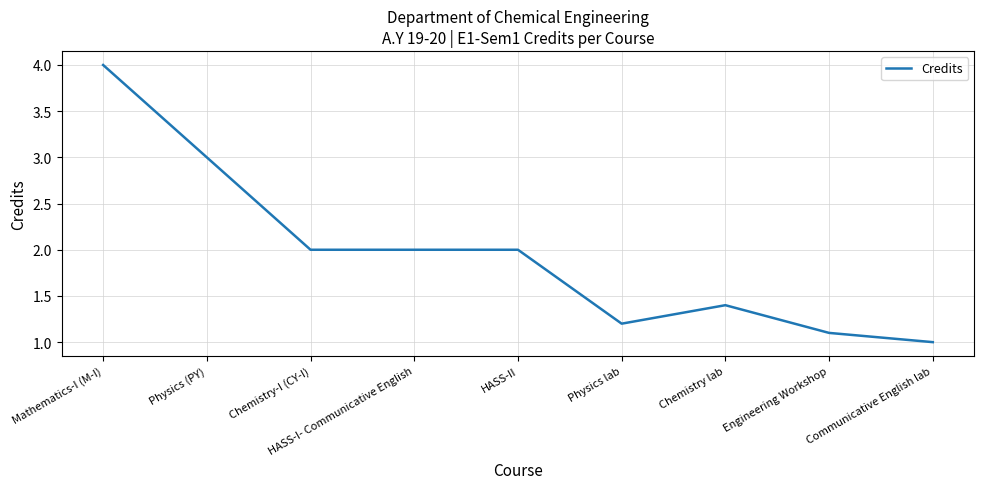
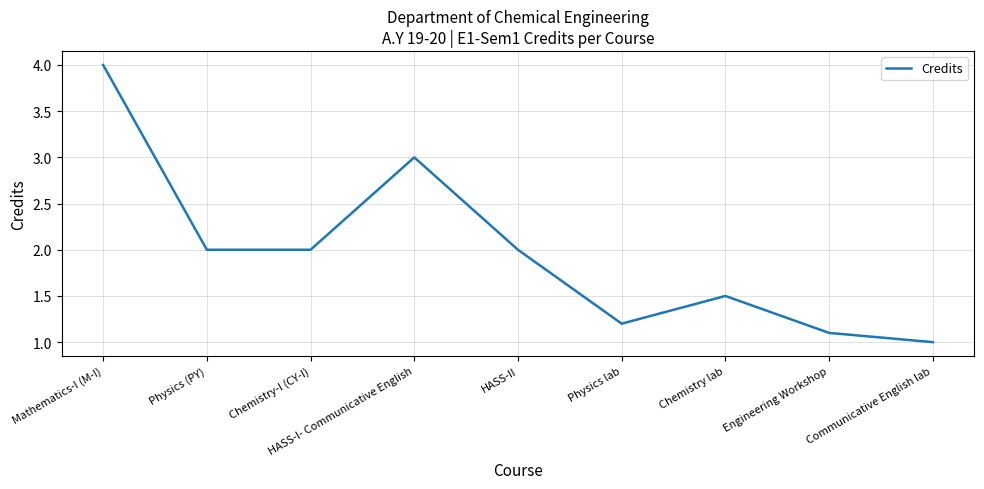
Physics (PY): 3 -> 2
HASS-I- Communicative English: 2 -> 3
Chemistry lab: 1.4 -> 1.5
